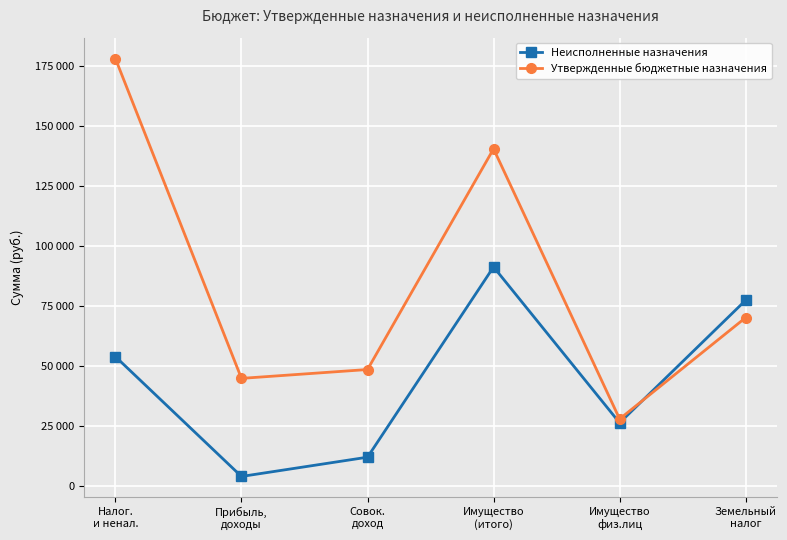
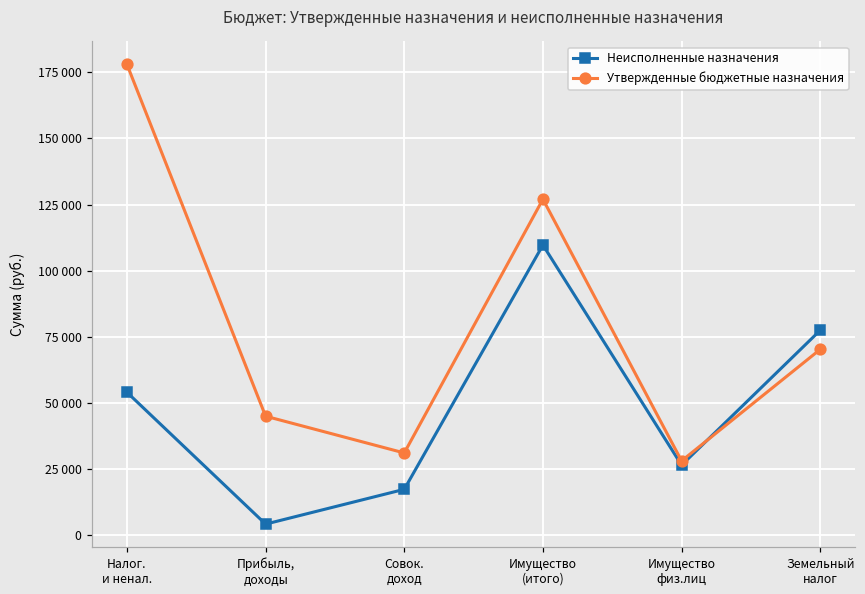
Неисполненные назначения, Совок. доход: 12000 -> 17000
Утвержденные бюджетные назначения, Совок. доход: 49000 -> 31000
Неисполненные назначения, Имущество (итого): 91000 -> 110000
Утвержденные бюджетные назначения, Имущество (итого): 140000 -> 127000
